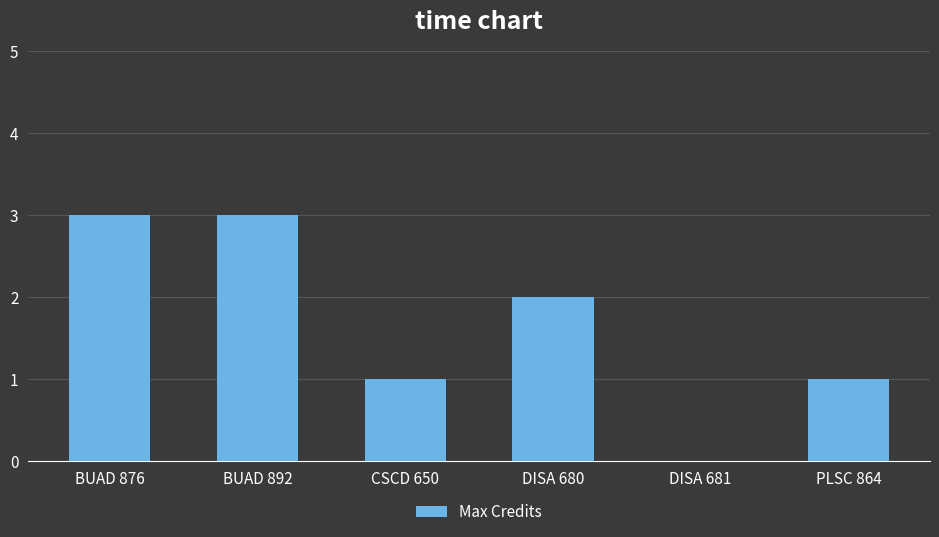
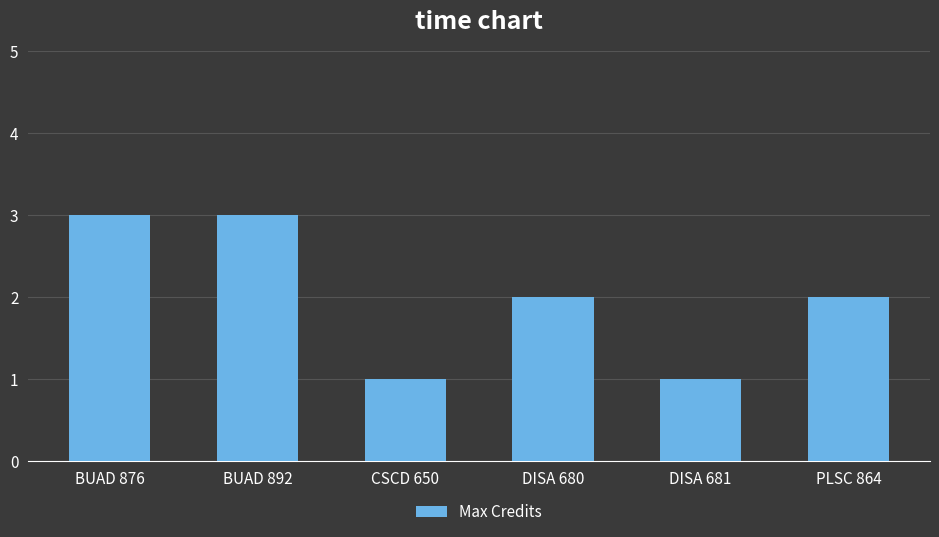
DISA 681: 0 -> 1
PLSC 864: 1 -> 2
